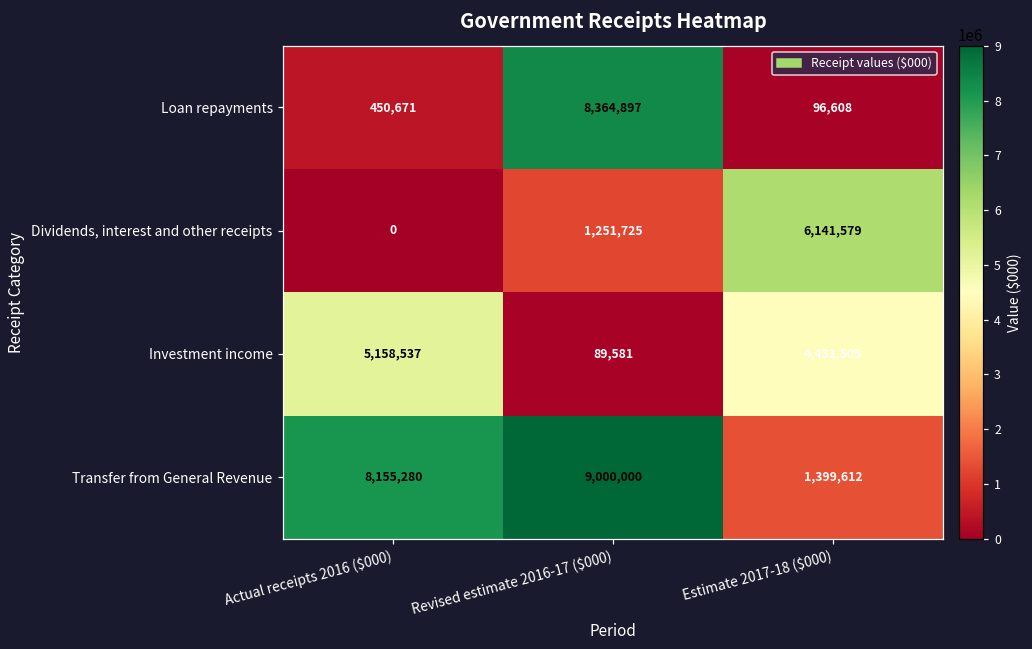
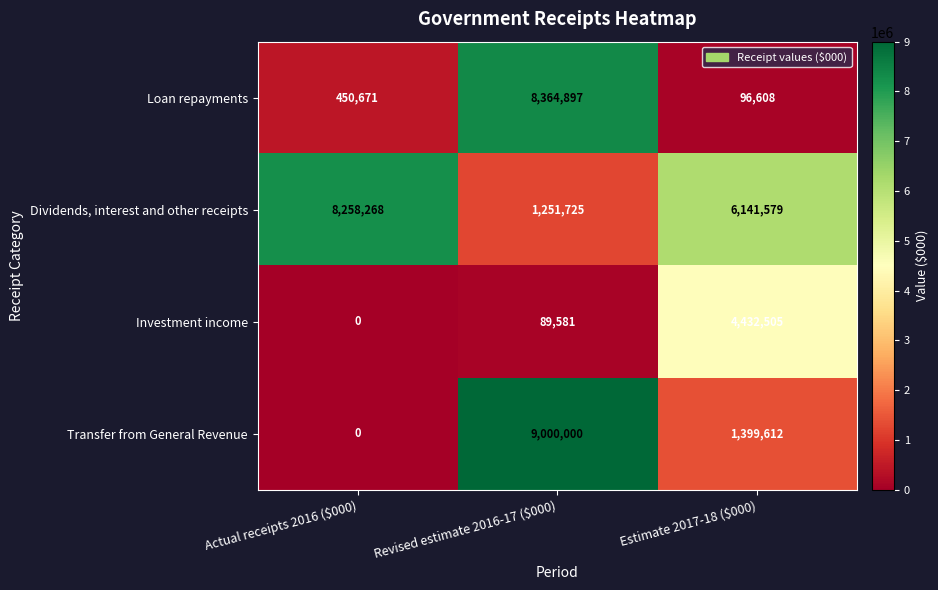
Dividends, interest and other receipts, Actual receipts 2016 ($000): 0 -> 8,258,268
Investment income, Actual receipts 2016 ($000): 5,158,537 -> 0
Transfer from General Revenue, Actual receipts 2016 ($000): 8,155,280 -> 0
